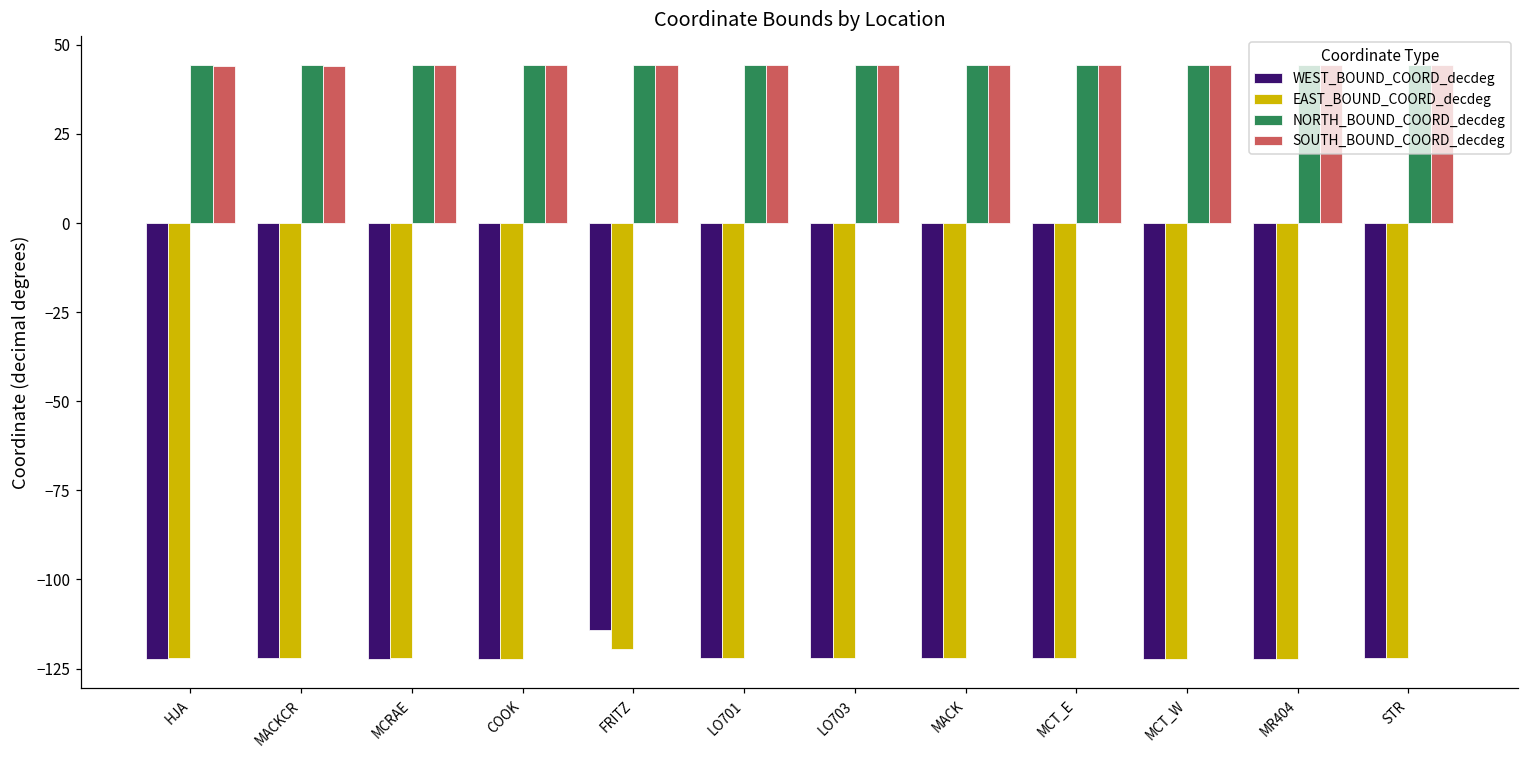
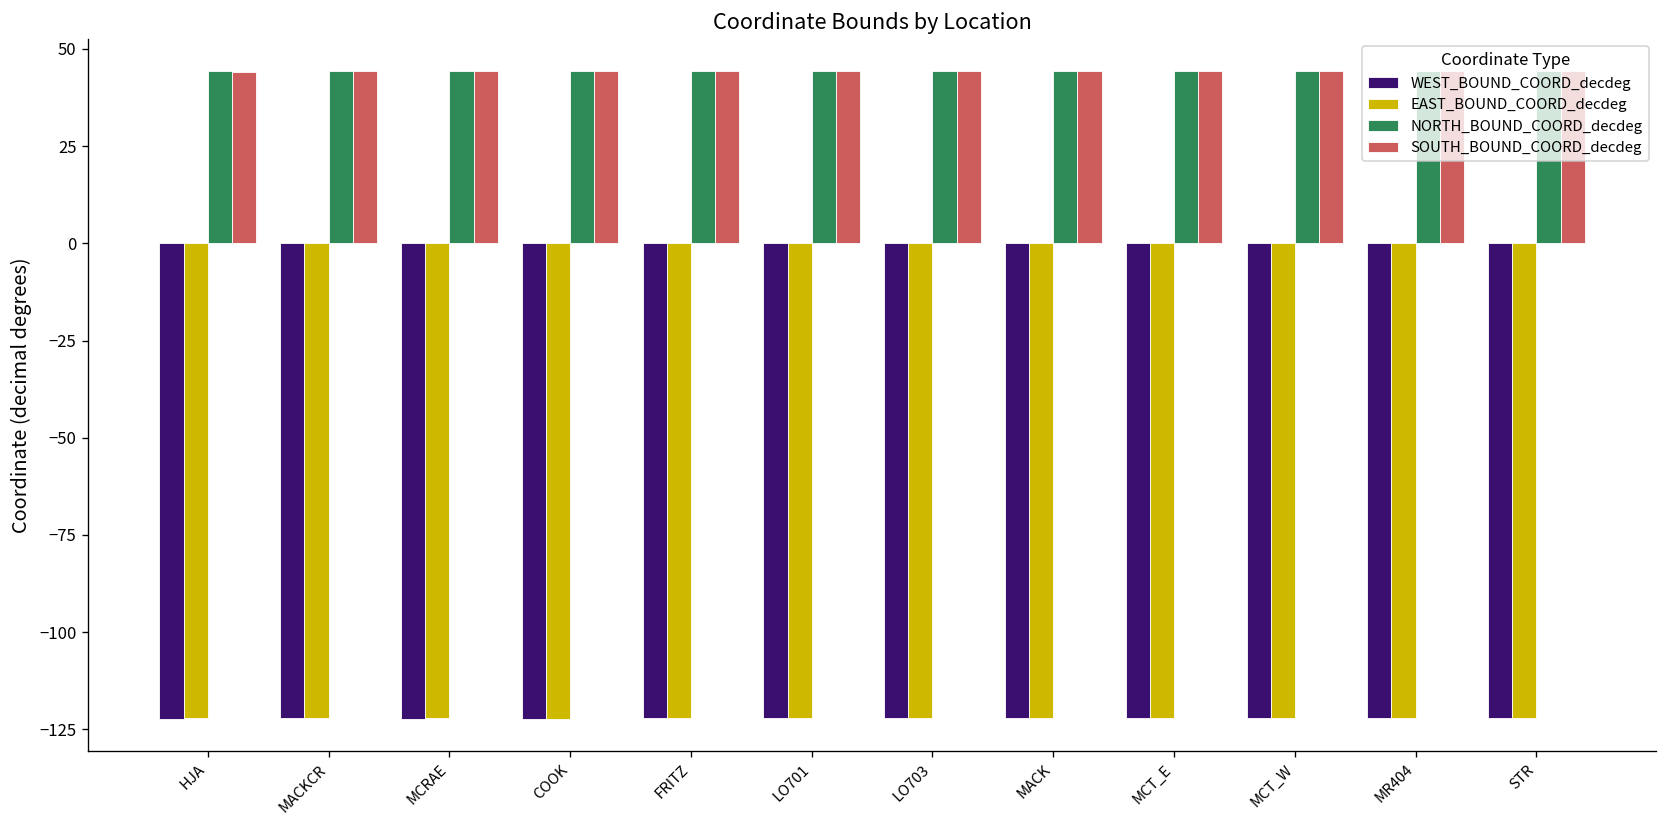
WEST_BOUND_COORD_decdeg, FRITZ: -114 -> -122
EAST_BOUND_COORD_decdeg, FRITZ: -120 -> -122
